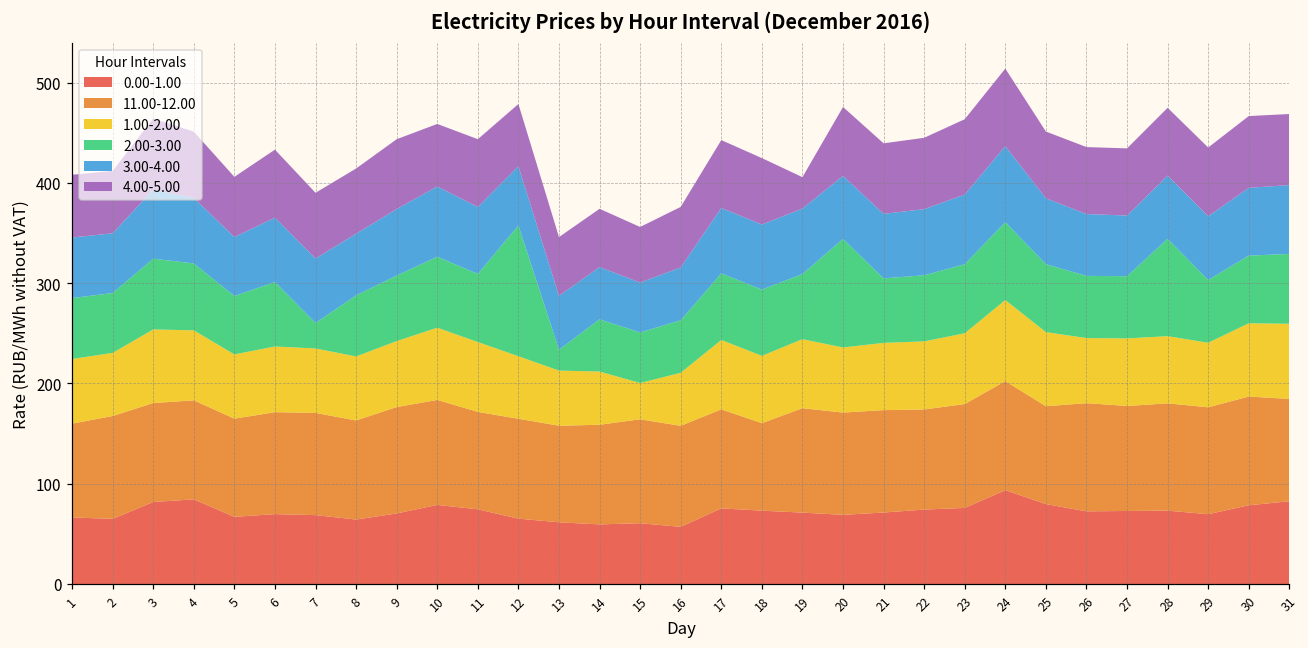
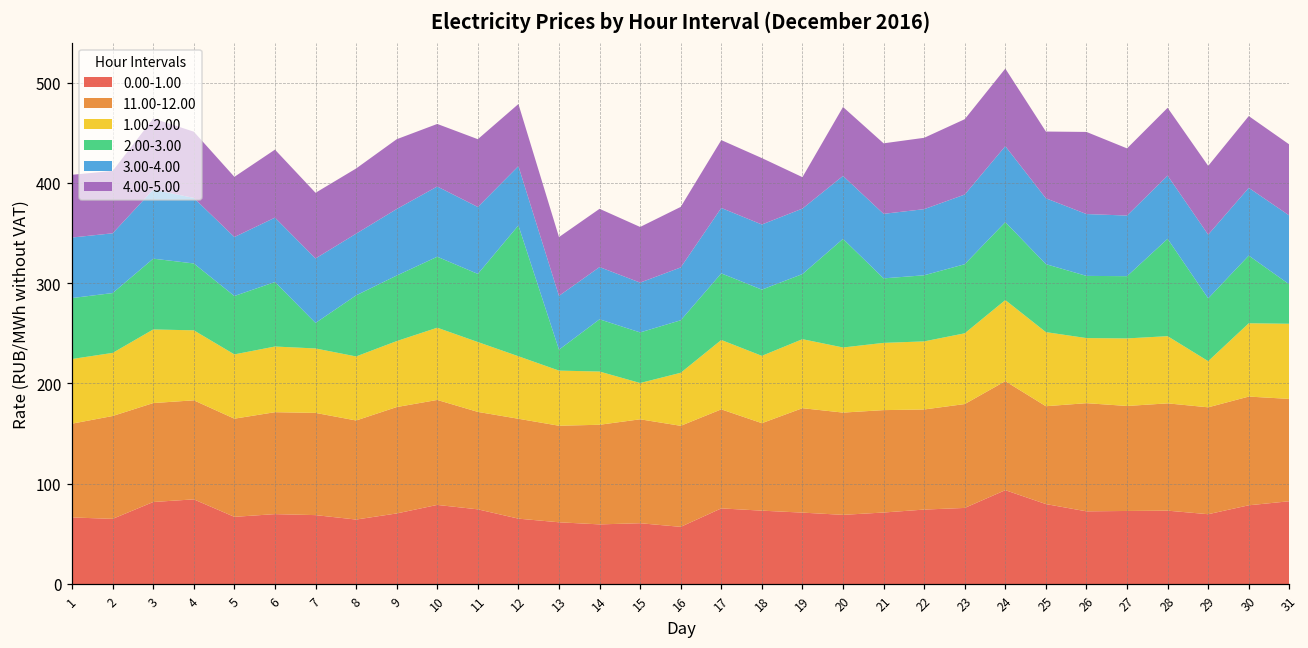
4.00-5.00, 26: 70 -> 80
1.00-2.00, 29: 60 -> 50
2.00-3.00, 31: 70 -> 40
